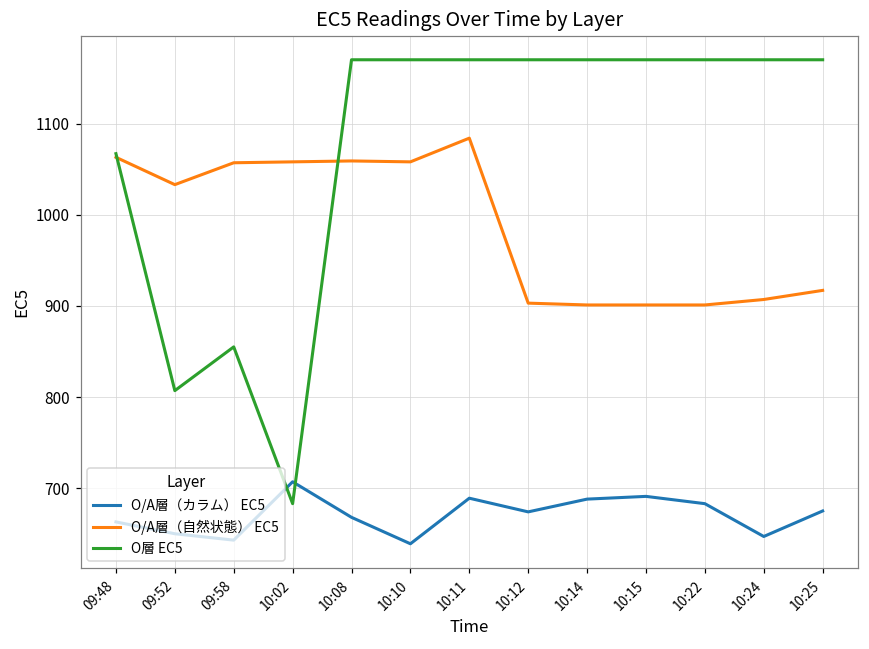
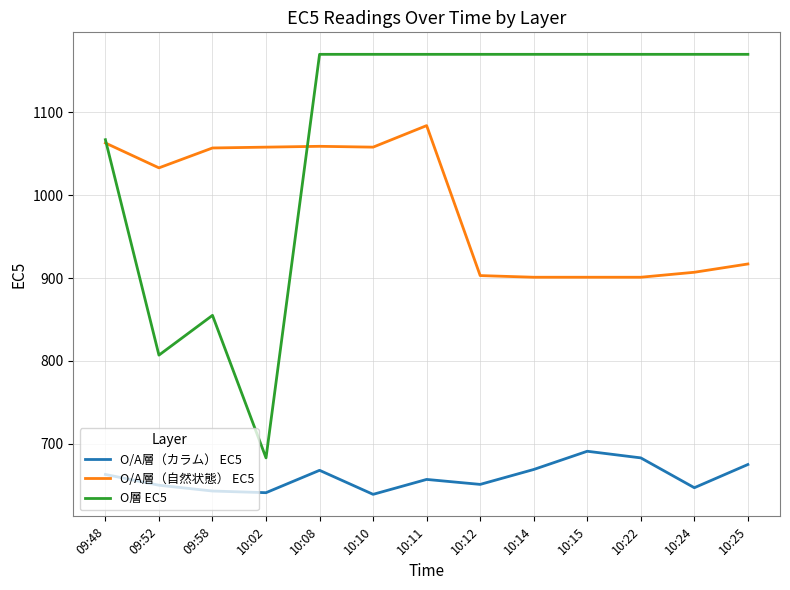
O/A層（カラム） EC5, 10:02: 710 -> 640
O/A層（カラム） EC5, 10:11: 690 -> 660
O/A層（カラム） EC5, 10:12: 670 -> 650
O/A層（カラム） EC5, 10:14: 690 -> 670
